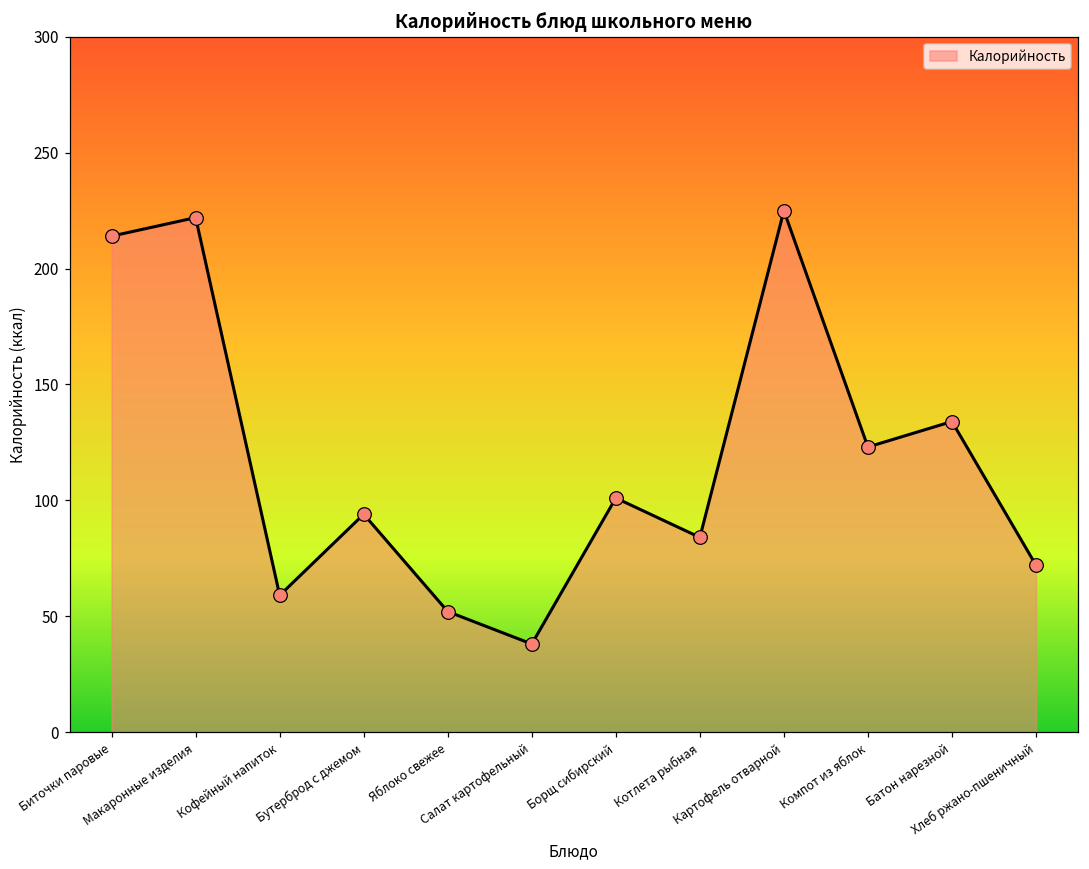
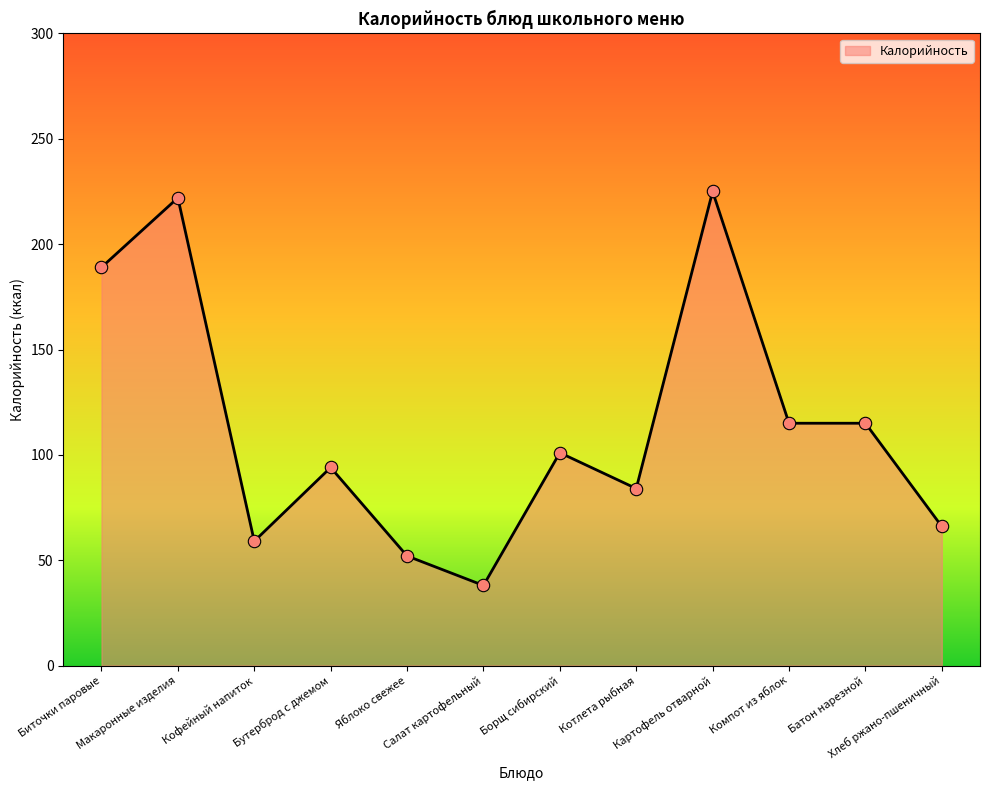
Биточки паровые: 214 -> 189
Компот из яблок: 123 -> 115
Батон нарезной: 134 -> 115
Хлеб ржано-пшеничный: 72 -> 66
